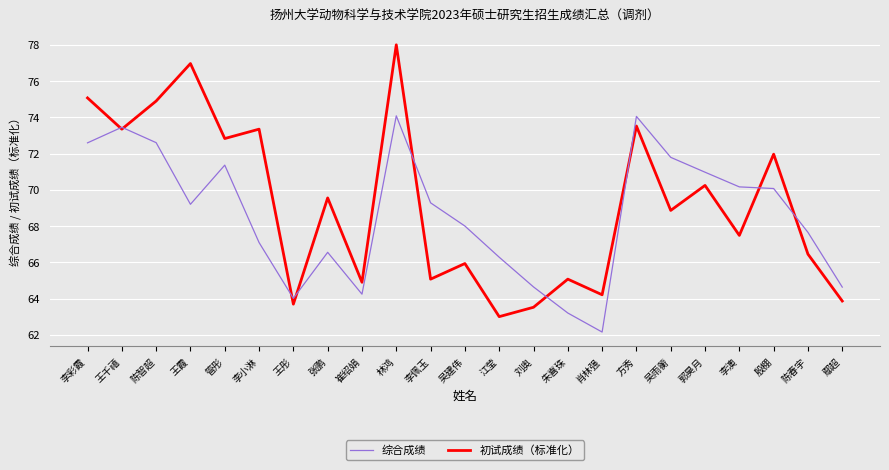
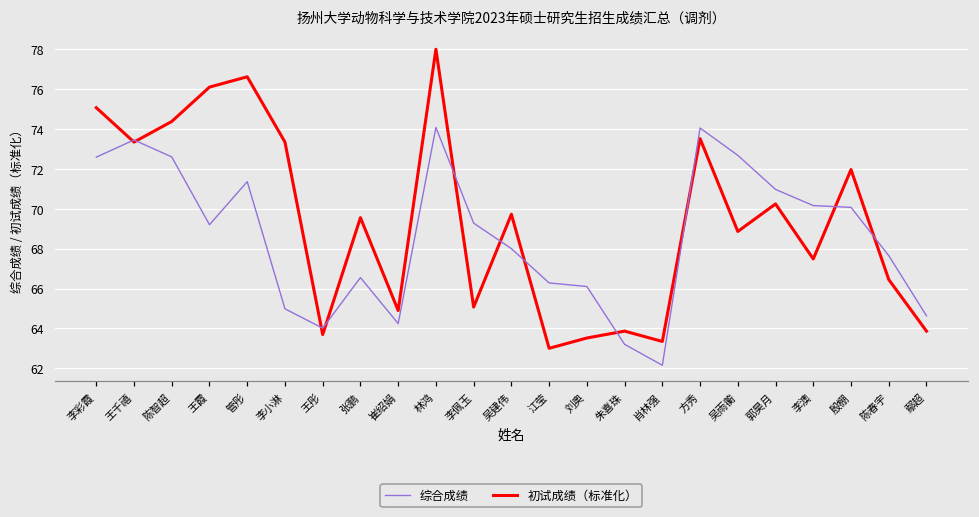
初试成绩（标准化）, 陈智超: 74.9 -> 74.4
初试成绩（标准化）, 王霞: 77.0 -> 76.1
初试成绩（标准化）, 管彤: 72.8 -> 76.6
综合成绩, 李小淋: 67.1 -> 65.0
初试成绩（标准化）, 吴建伟: 65.9 -> 69.7
综合成绩, 刘奥: 64.6 -> 66.1
初试成绩（标准化）, 朱喜珠: 65.1 -> 63.9
初试成绩（标准化）, 肖林强: 64.2 -> 63.3
综合成绩, 吴雨蘅: 71.8 -> 72.7
